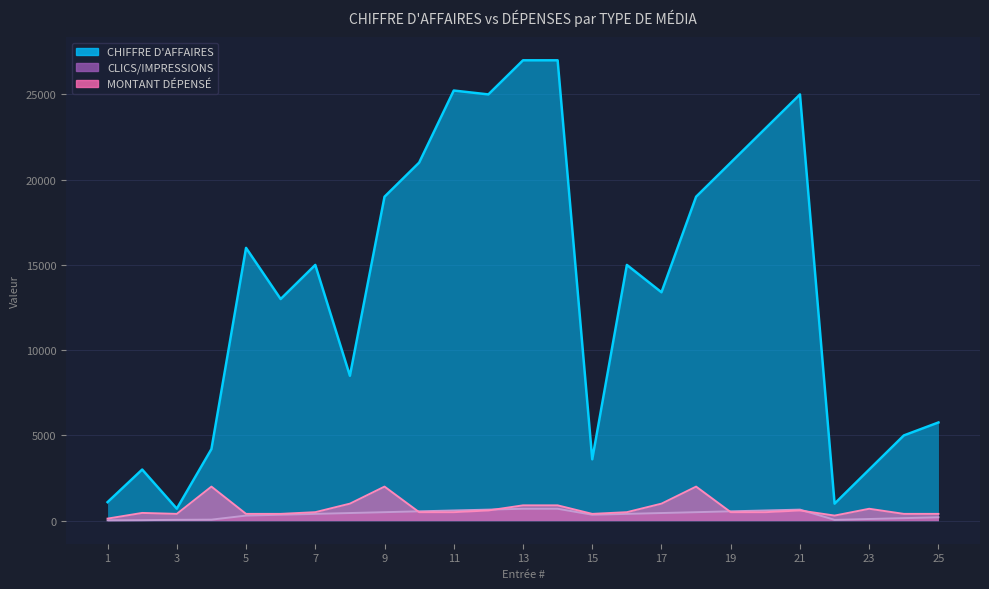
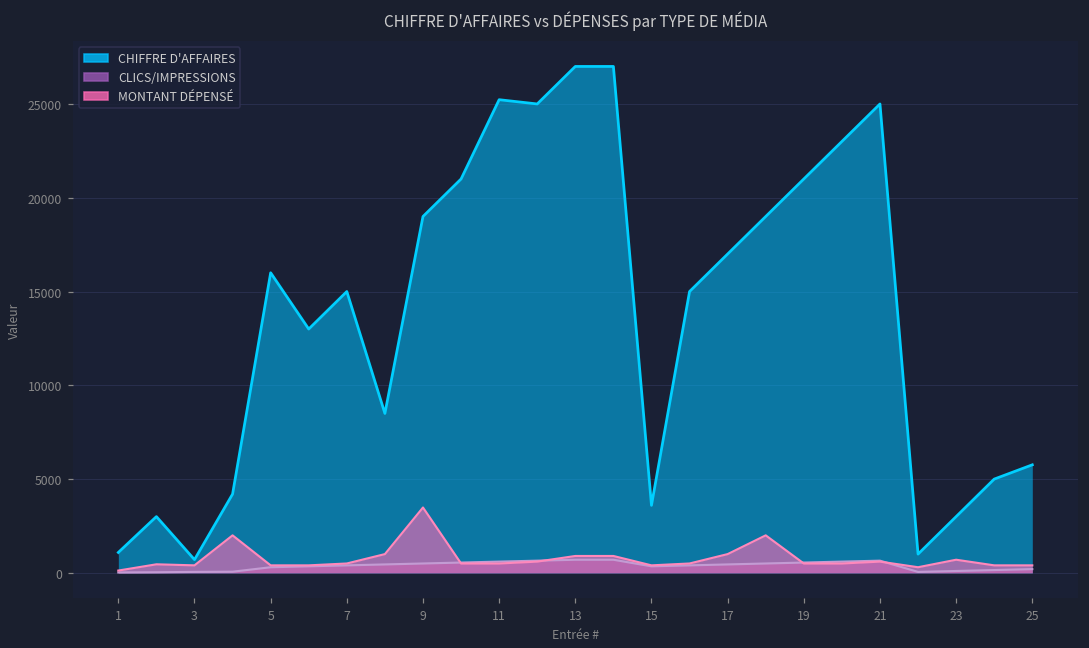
MONTANT DÉPENSÉ, 9: 2000 -> 3500
CHIFFRE D'AFFAIRES, 17: 13400 -> 17000
